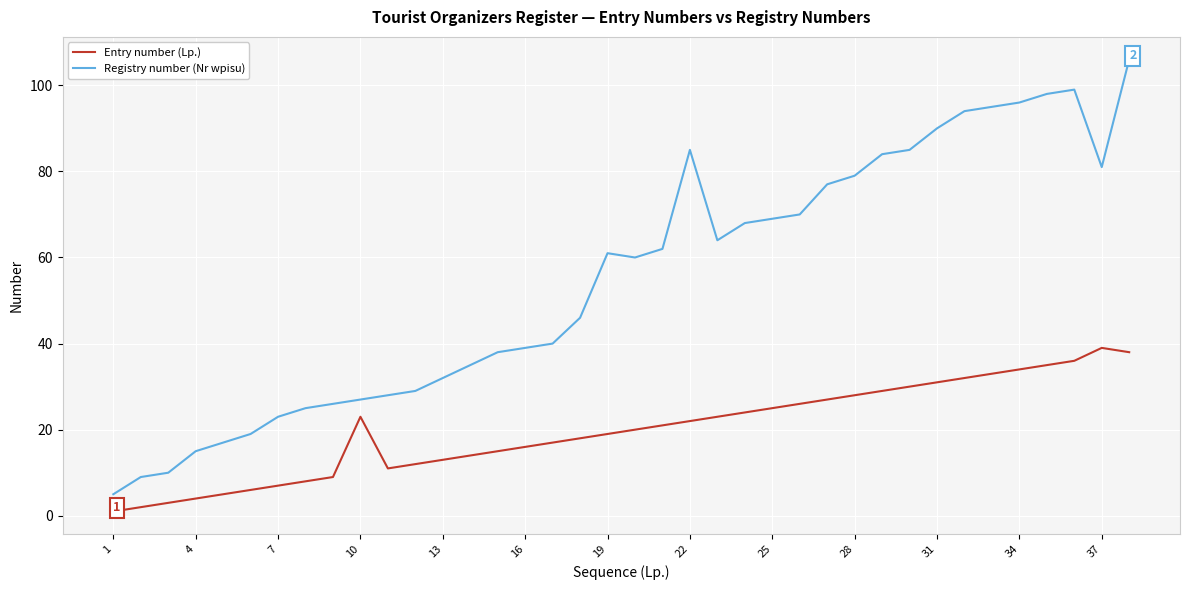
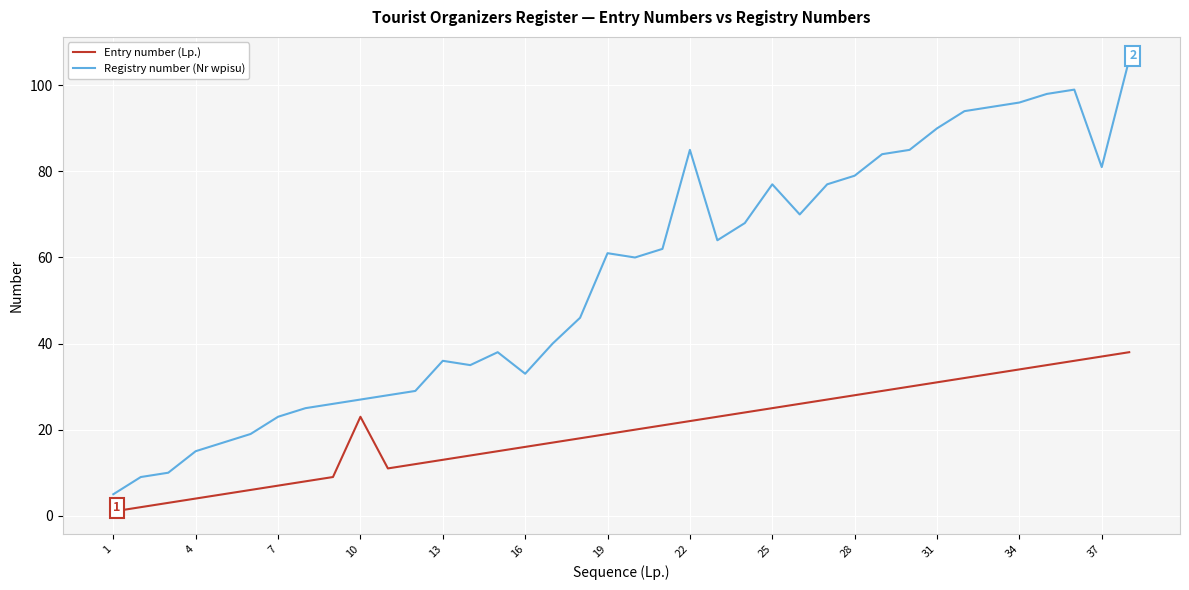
Registry number (Nr wpisu), 13: 32 -> 36
Registry number (Nr wpisu), 16: 39 -> 33
Registry number (Nr wpisu), 25: 69 -> 77
Entry number (Lp.), 37: 39 -> 37
